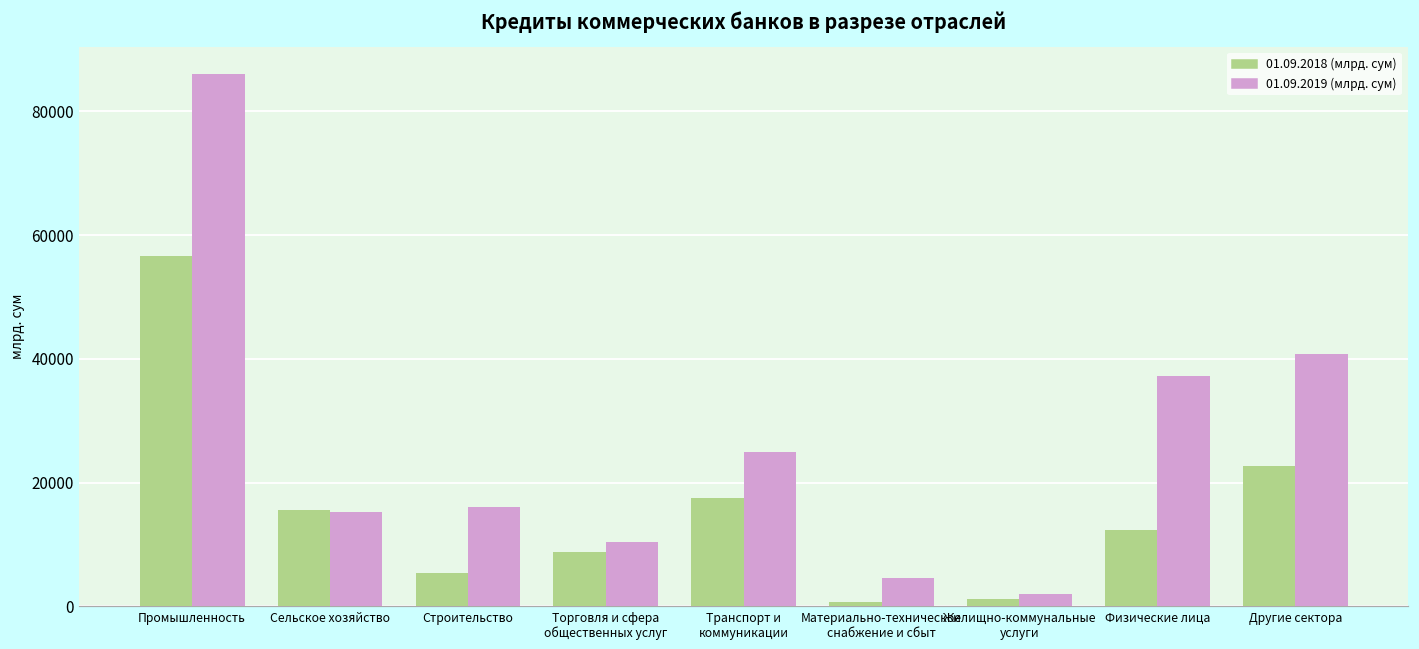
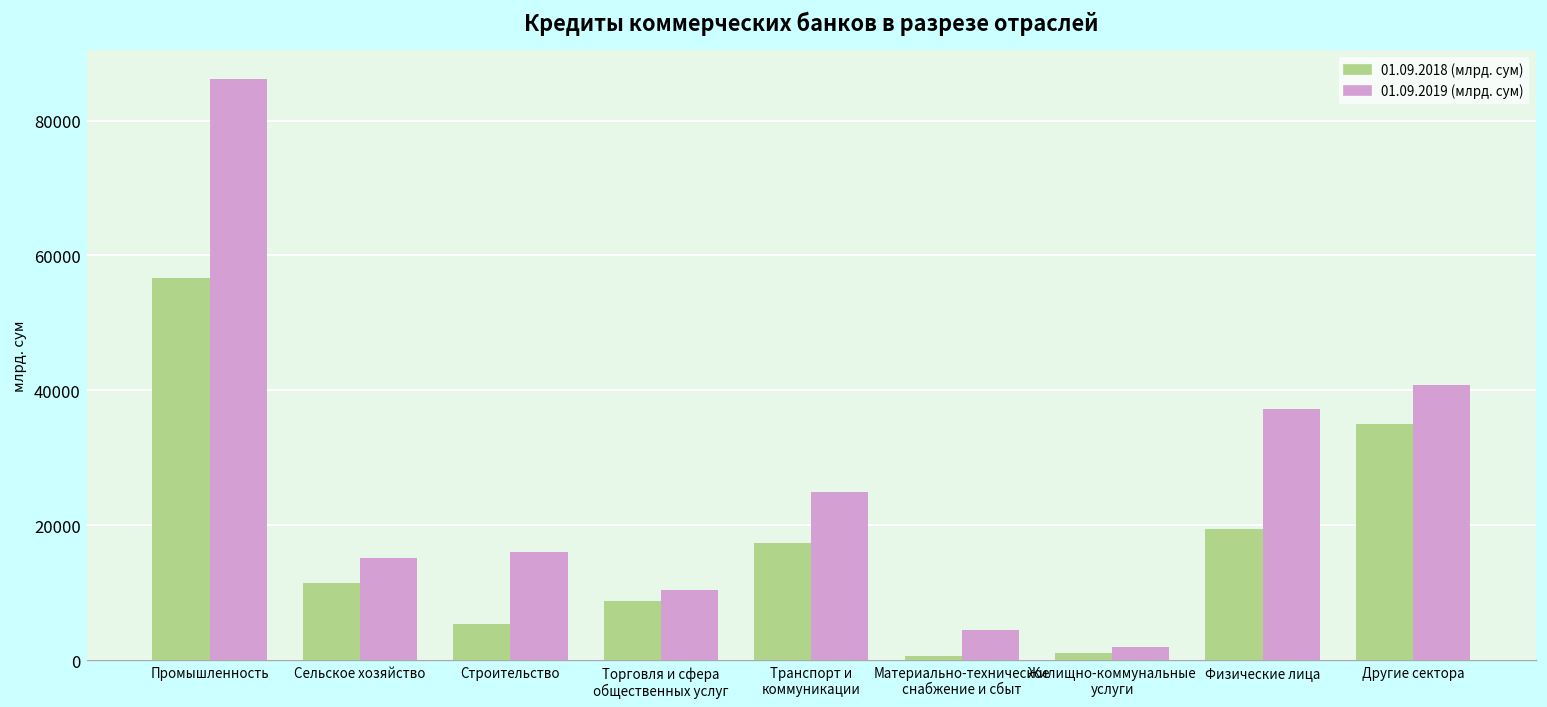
01.09.2018 (млрд. сум), Сельское хозяйство: 16000 -> 11000
01.09.2018 (млрд. сум), Физические лица: 12000 -> 20000
01.09.2018 (млрд. сум), Другие сектора: 23000 -> 35000
